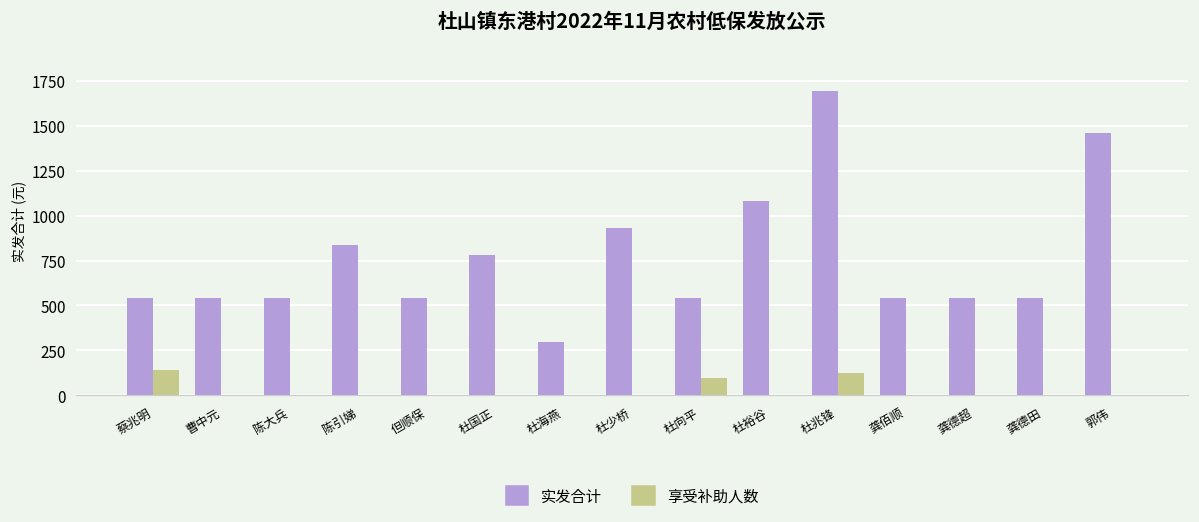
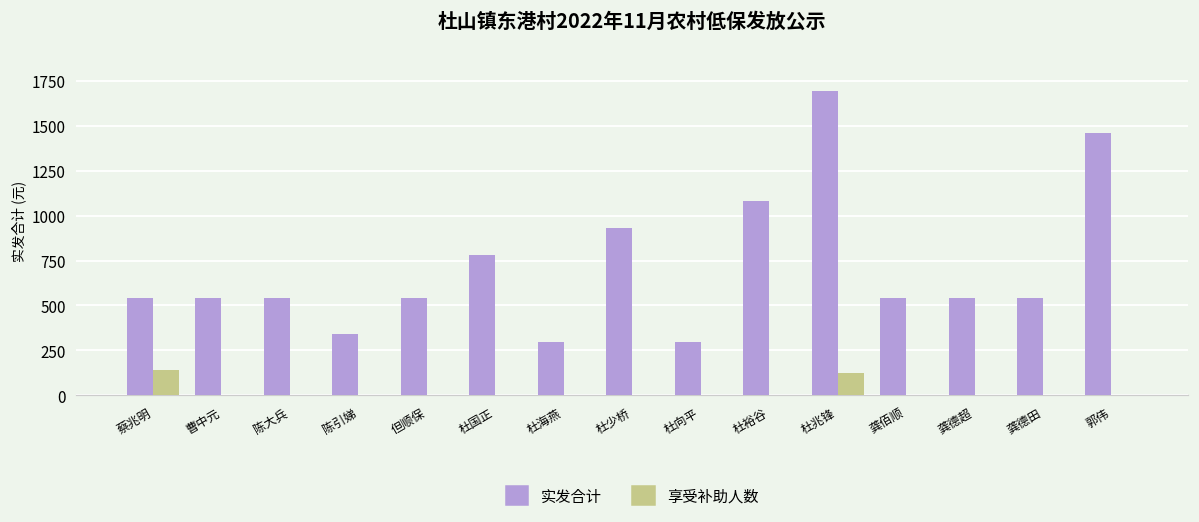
实发合计, 陈引娣: 840 -> 340
实发合计, 杜向平: 540 -> 300
享受补助人数, 杜向平: 100 -> 0
